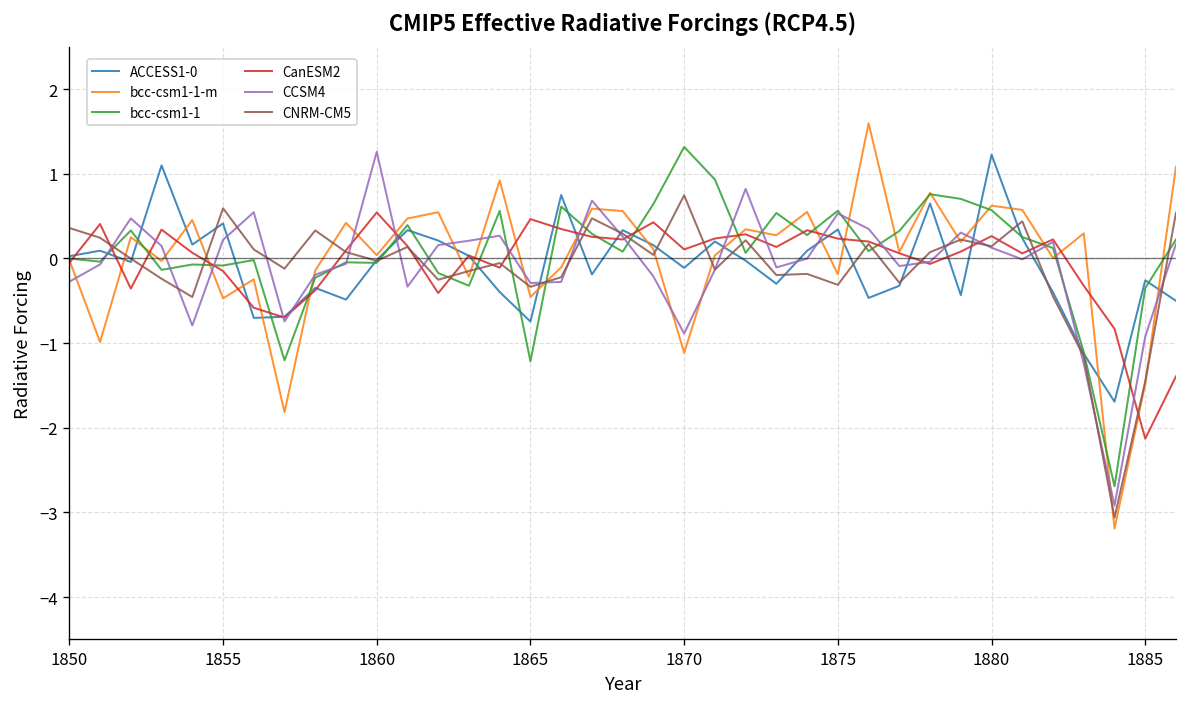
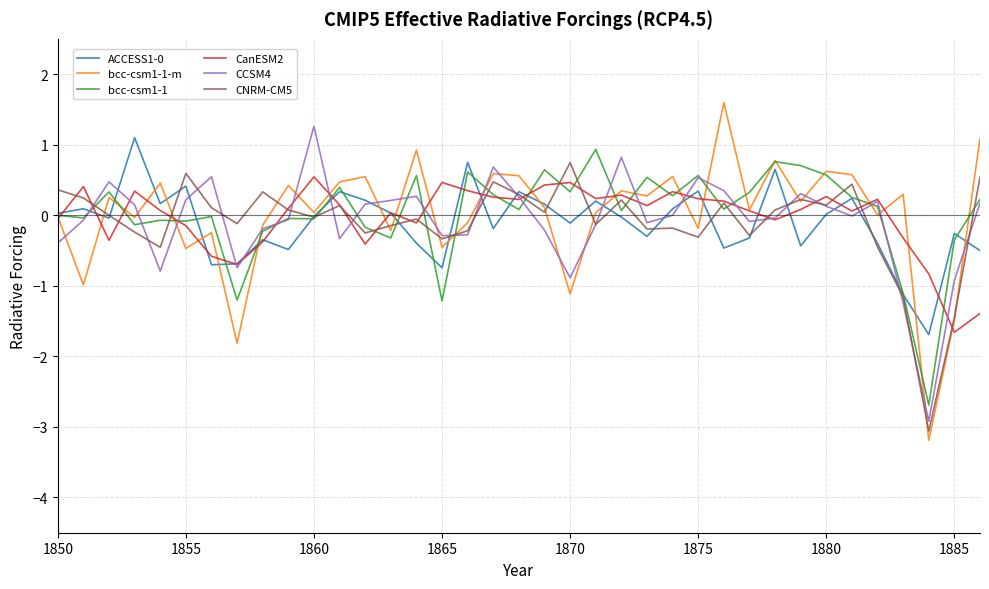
CCSM4, 1850: -0.3 -> -0.4
bcc-csm1-1, 1870: 1.3 -> 0.3
CanESM2, 1870: 0.1 -> 0.5
ACCESS1-0, 1880: 1.2 -> 0.0
CanESM2, 1885: -2.1 -> -1.7
